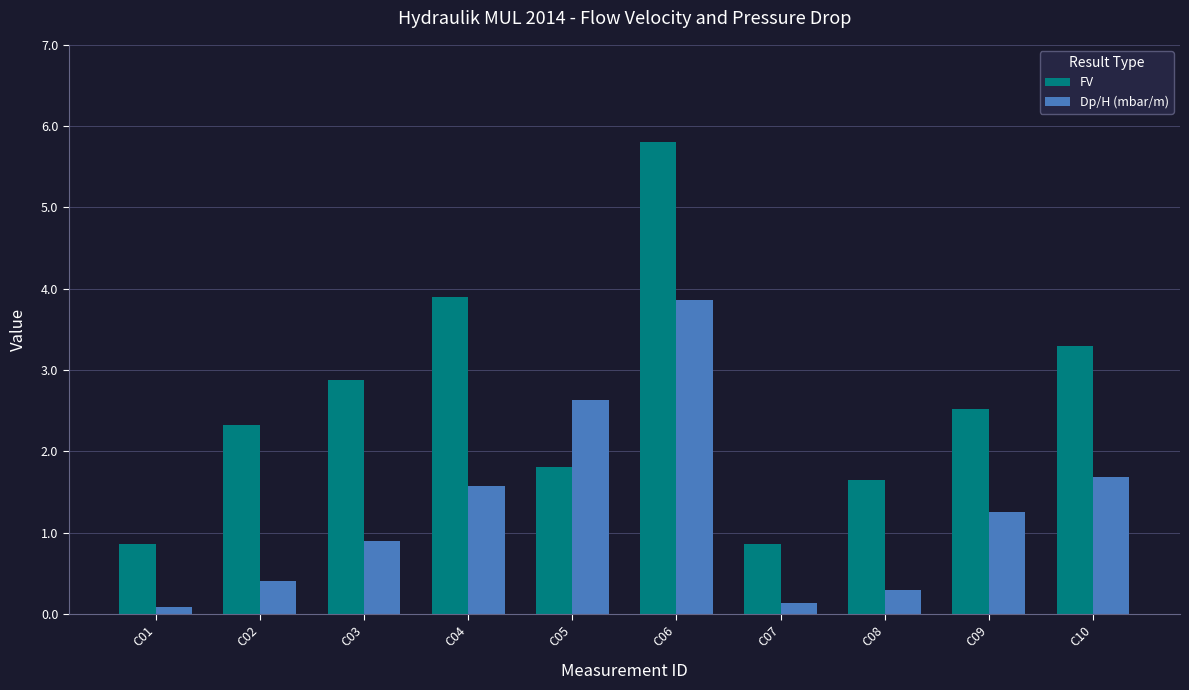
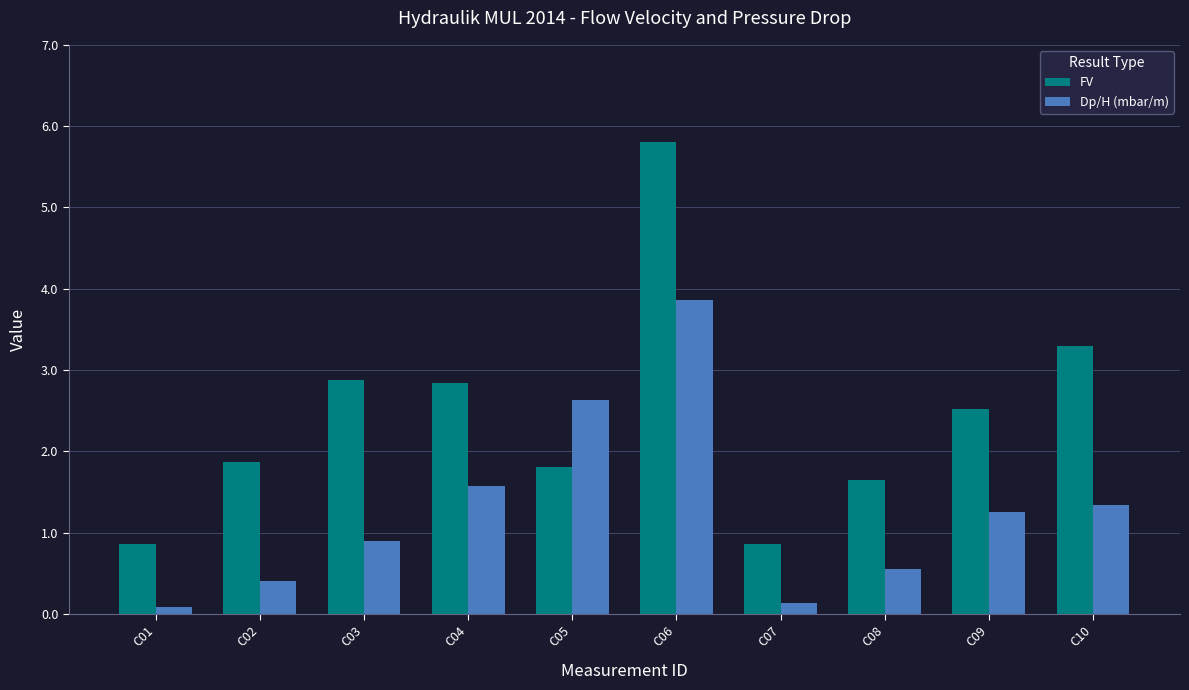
FV, C02: 2.3 -> 1.9
FV, C04: 3.9 -> 2.8
Dp/H (mbar/m), C08: 0.3 -> 0.5
Dp/H (mbar/m), C10: 1.7 -> 1.3
